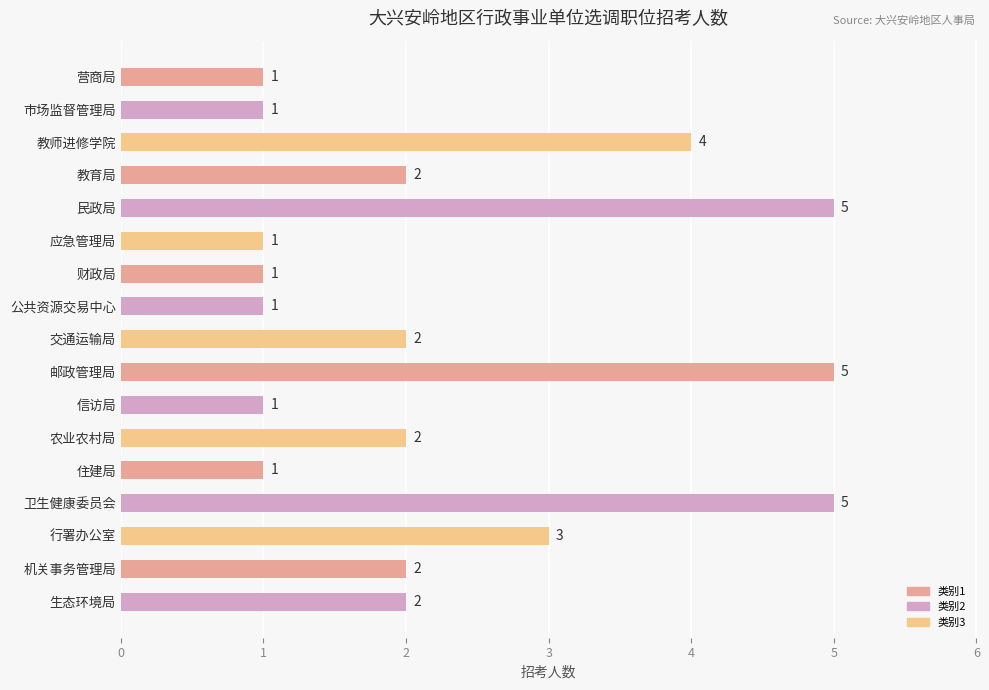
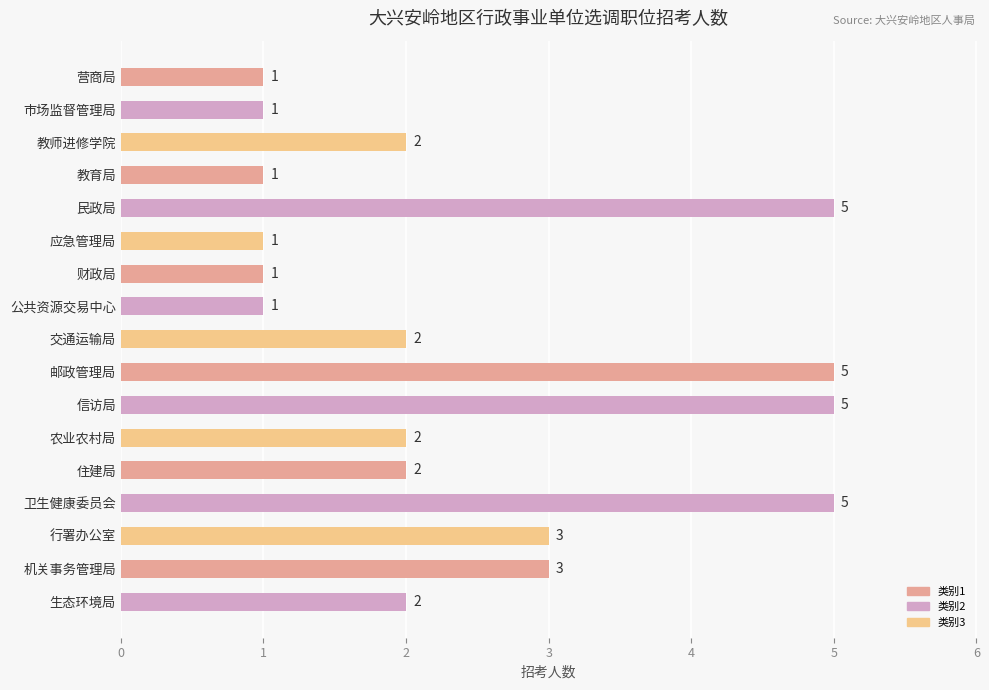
教师进修学院: 4 -> 2
教育局: 2 -> 1
信访局: 1 -> 5
住建局: 1 -> 2
机关事务管理局: 2 -> 3
